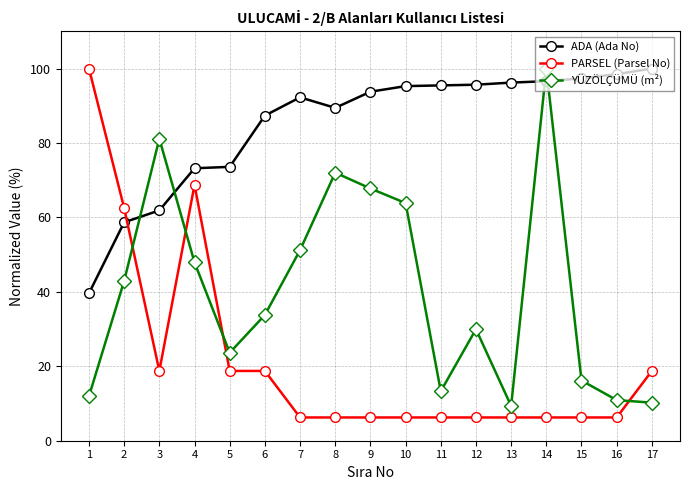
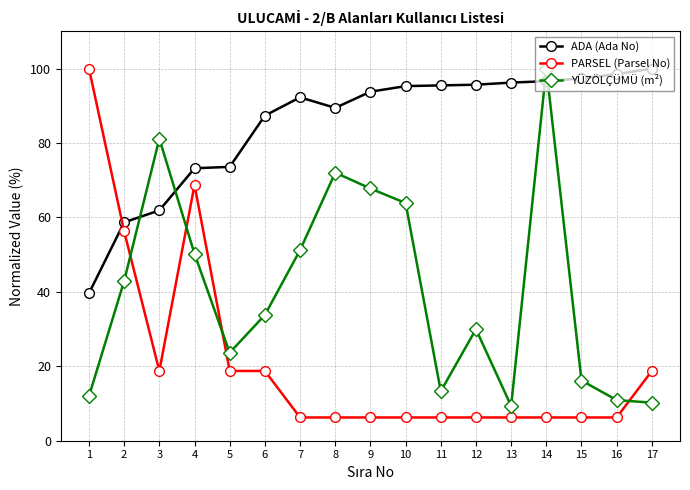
PARSEL (Parsel No), 2: 63 -> 56
YÜZÖLÇÜMÜ (m²), 4: 48 -> 50
